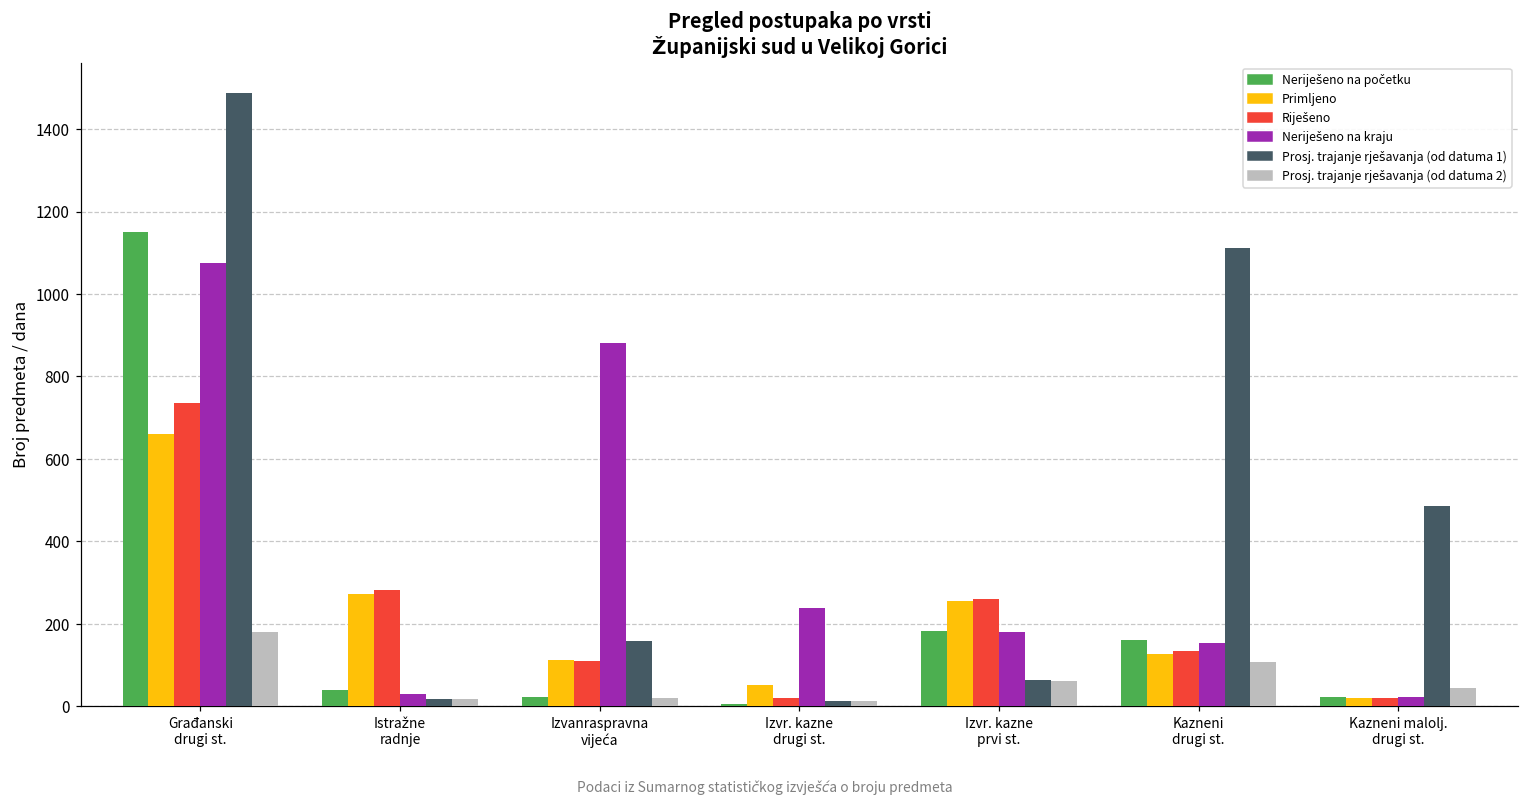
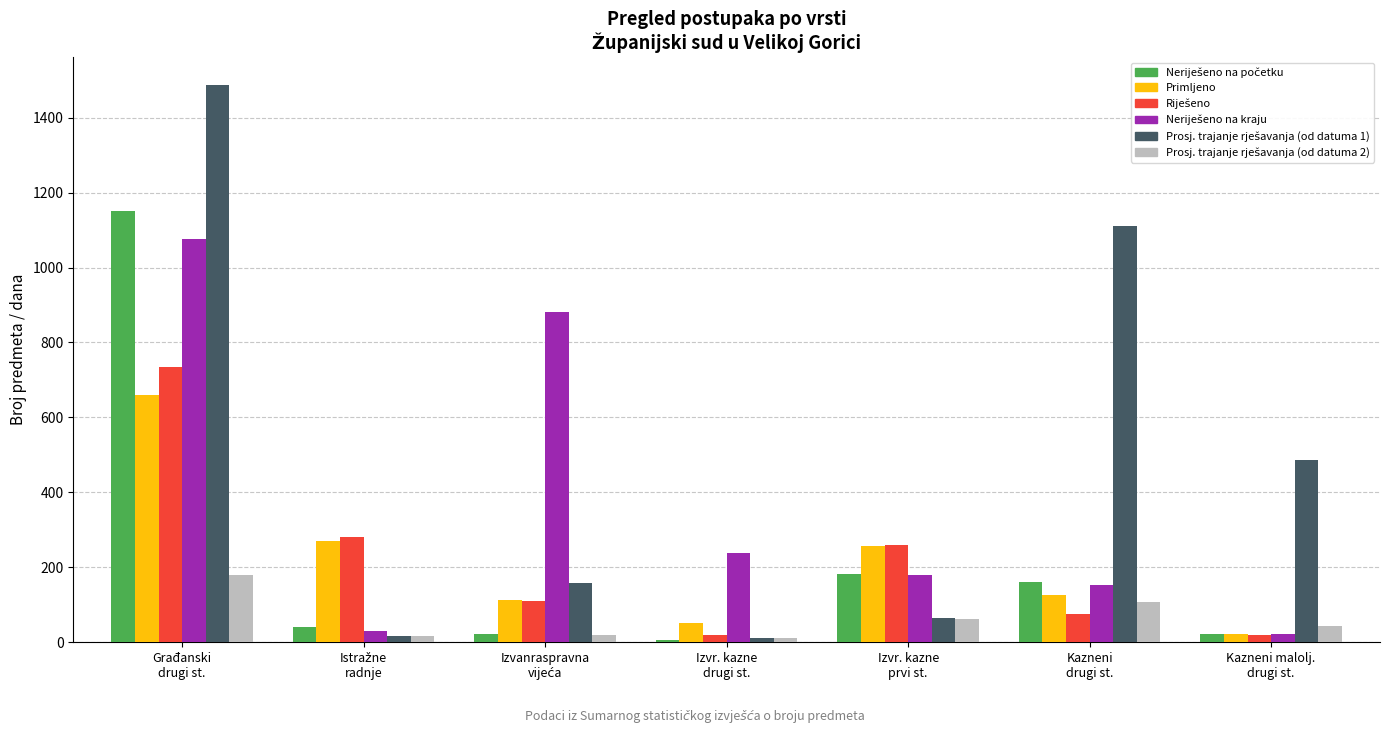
Riješeno, Kazneni drugi st.: 130 -> 80
